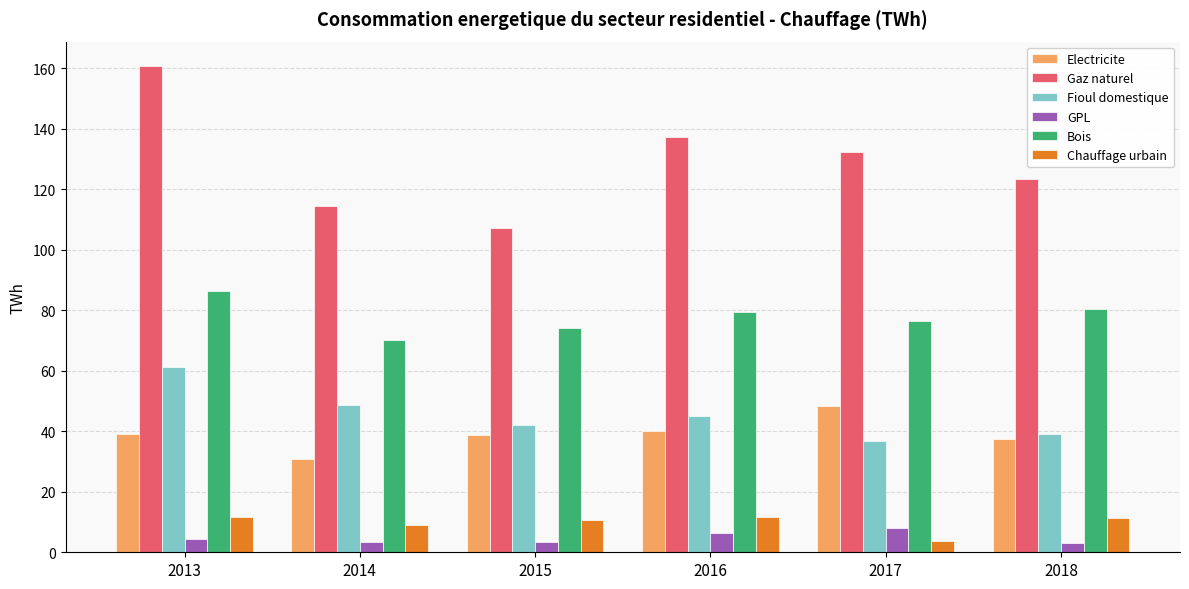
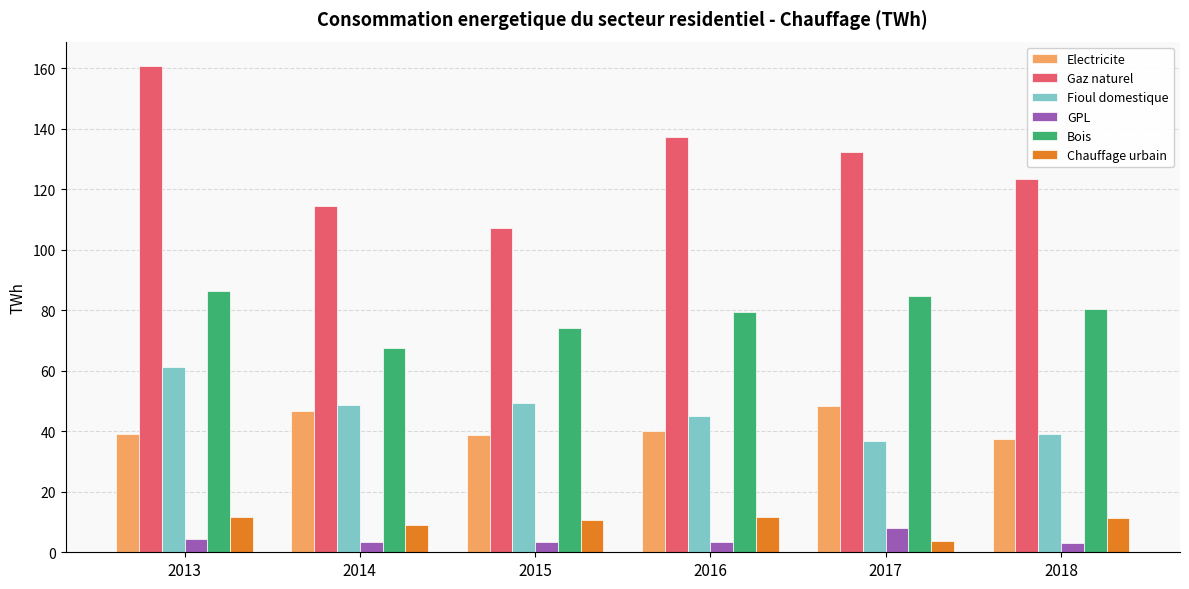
Electricite, 2014: 31 -> 47
Bois, 2014: 70 -> 67
Fioul domestique, 2015: 42 -> 49
GPL, 2016: 6 -> 3
Bois, 2017: 76 -> 85
